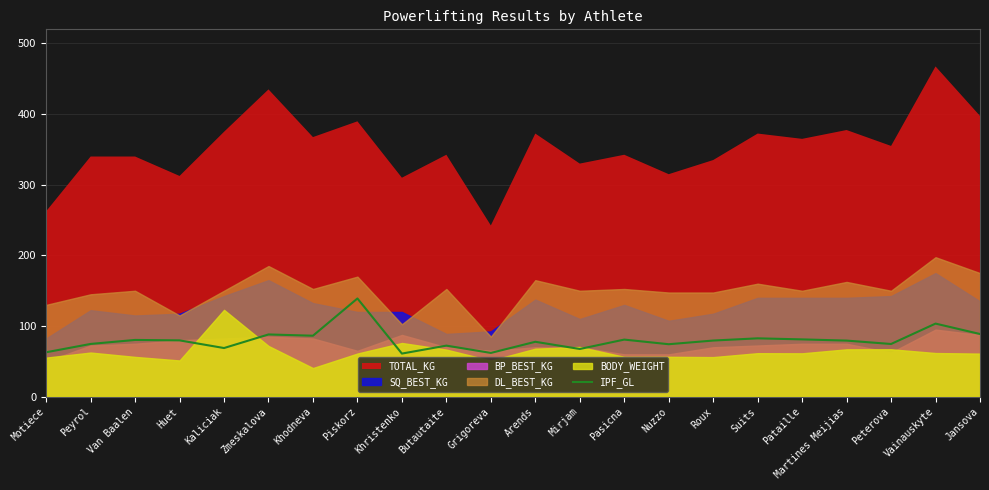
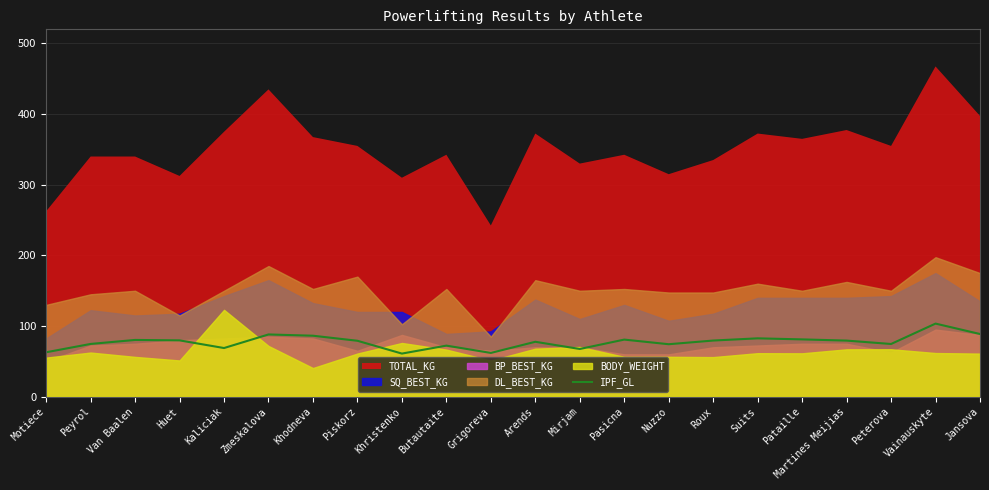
IPF_GL, Piskorz: 140 -> 80
TOTAL_KG, Piskorz: 390 -> 360
